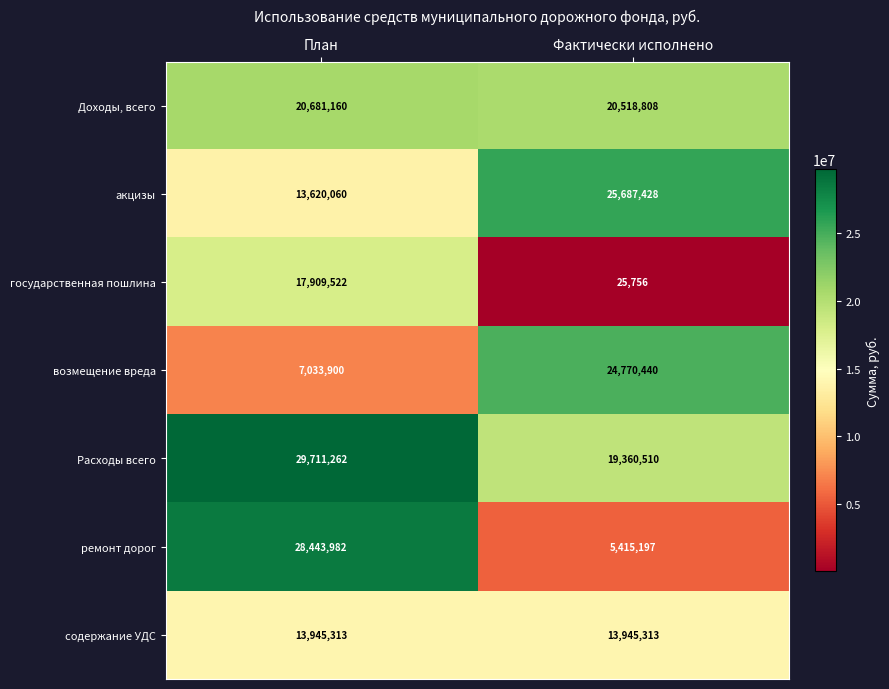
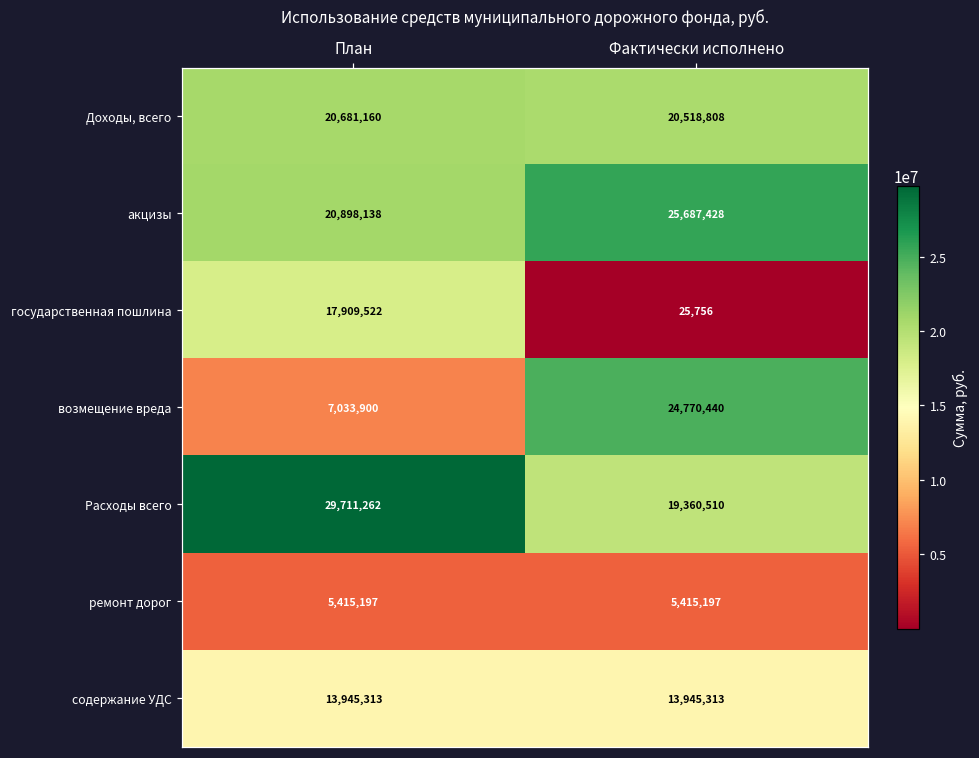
акцизы, План: 13,620,060 -> 20,898,138
ремонт дорог, План: 28,443,982 -> 5,415,197
